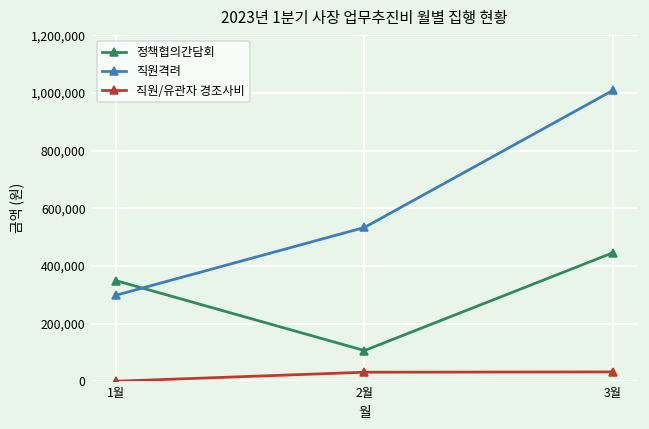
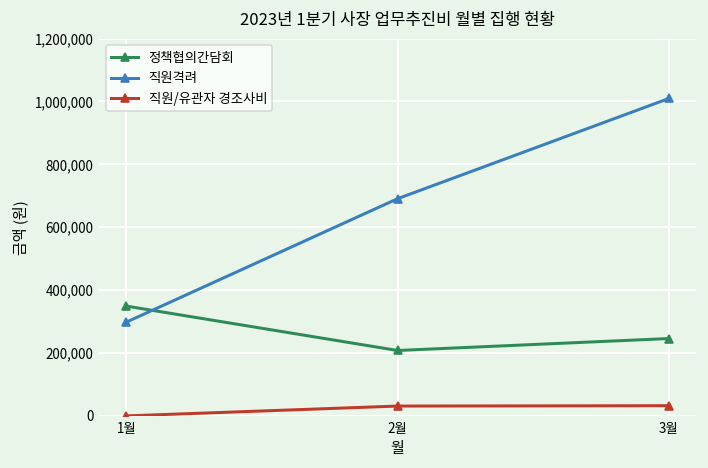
정책협의간담회, 2월: 110,000 -> 210,000
직원격려, 2월: 530,000 -> 690,000
정책협의간담회, 3월: 450,000 -> 250,000
